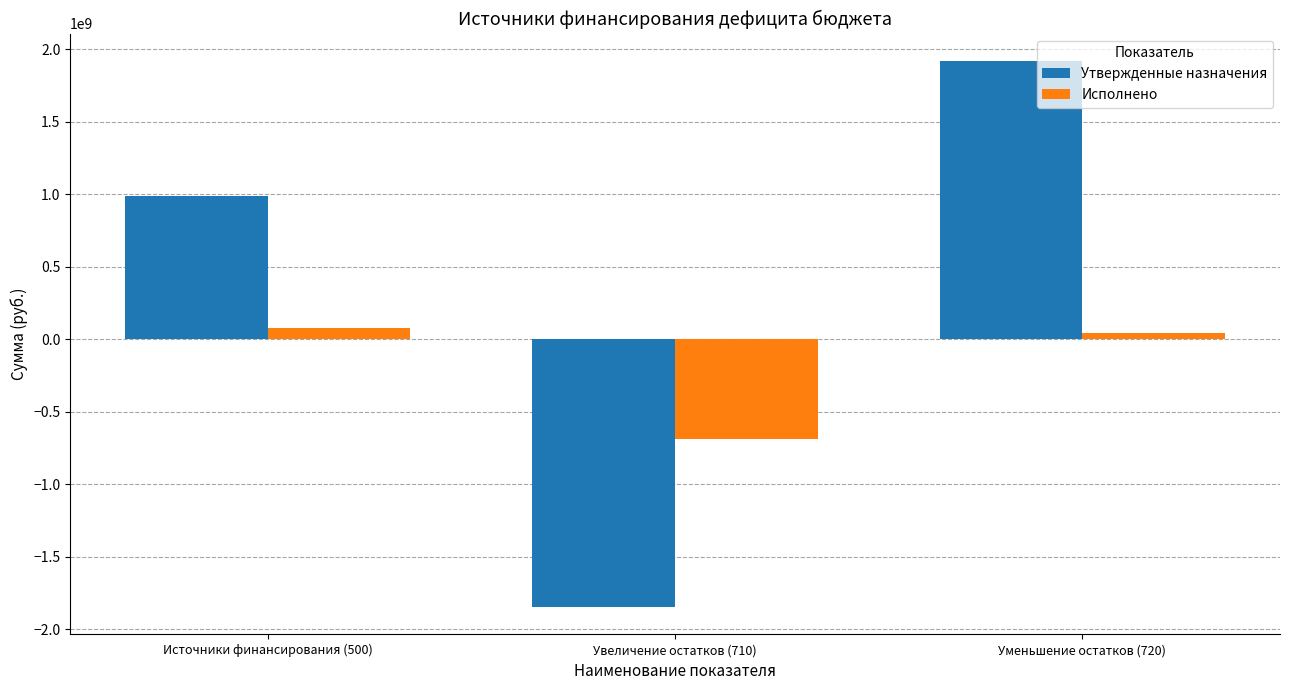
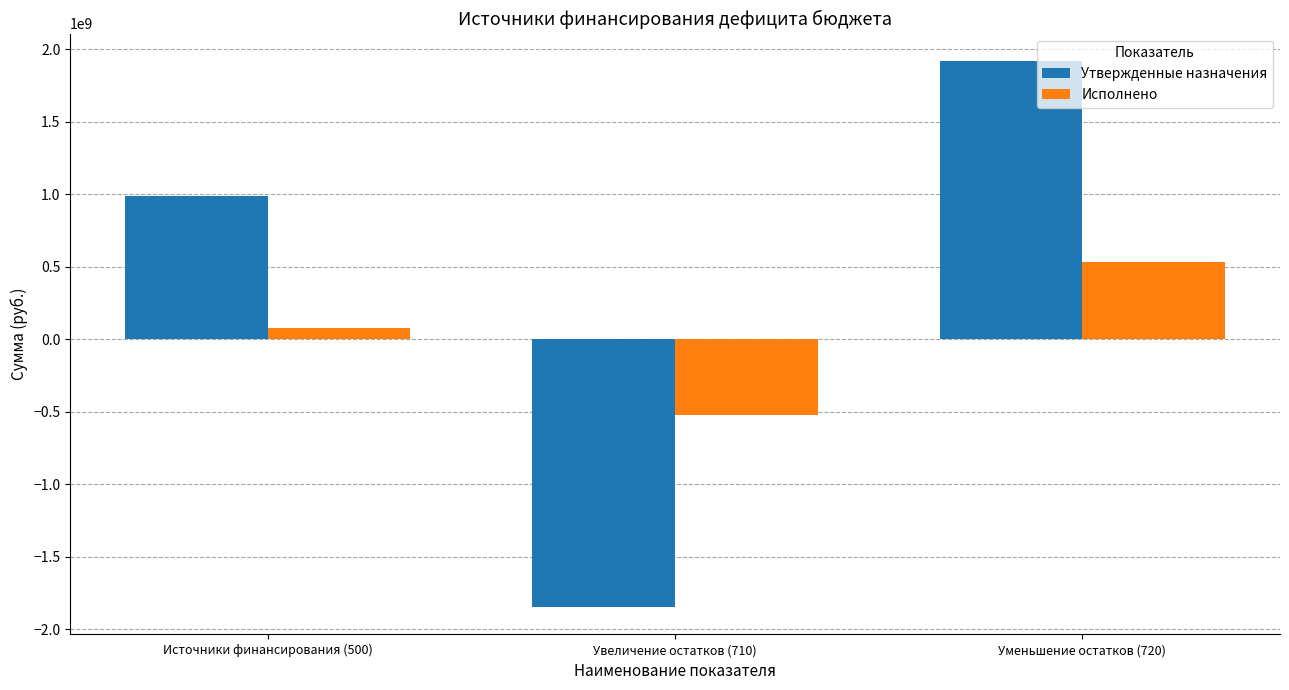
Исполнено, Увеличение остатков (710): -690000000 -> -520000000
Исполнено, Уменьшение остатков (720): 40000000 -> 540000000
